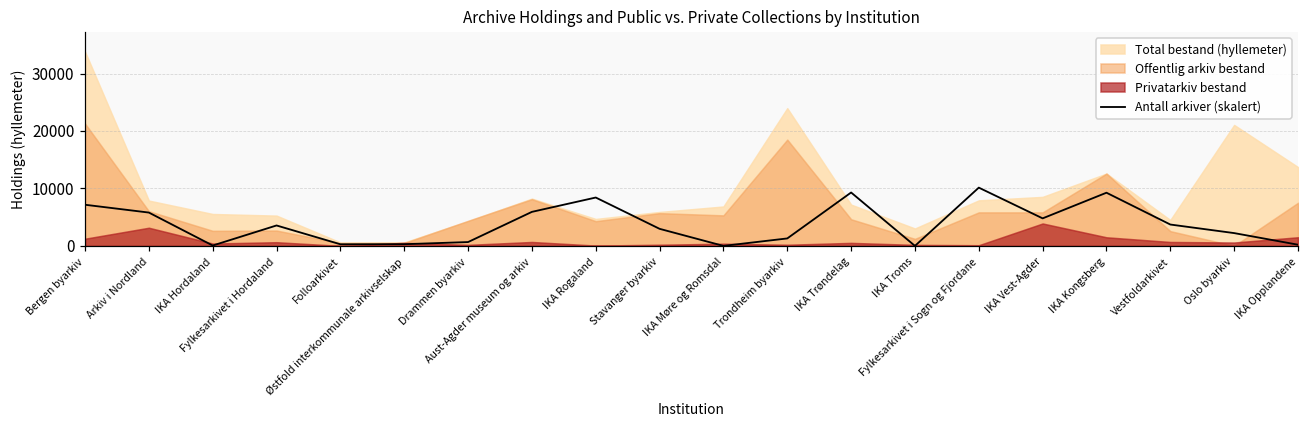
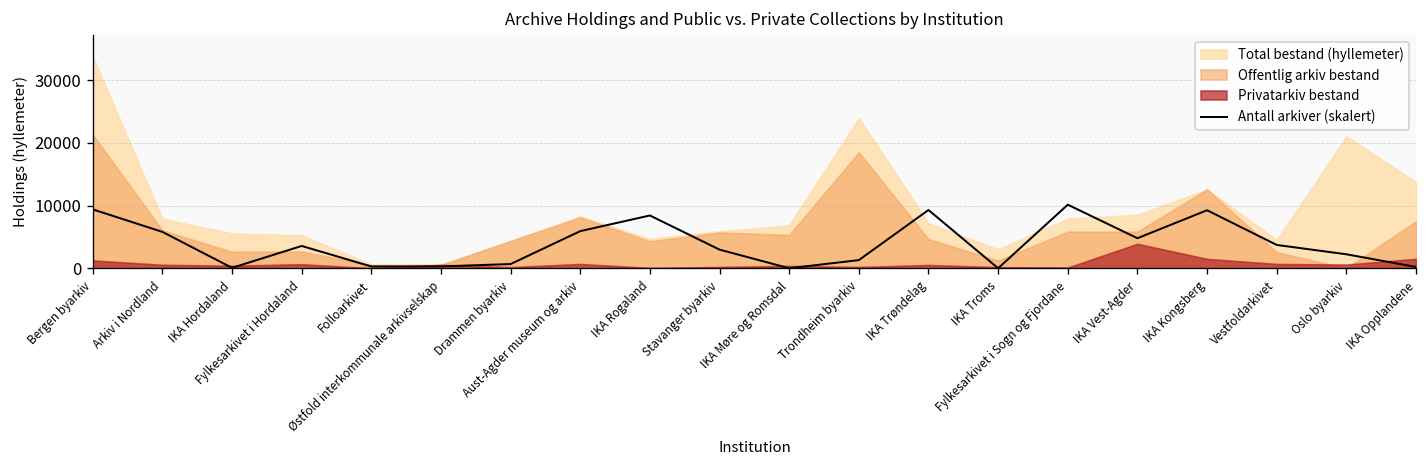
Antall arkiver (skalert), Bergen byarkiv: 7000 -> 9000
Privatarkiv bestand, Arkiv i Nordland: 3000 -> 1000
